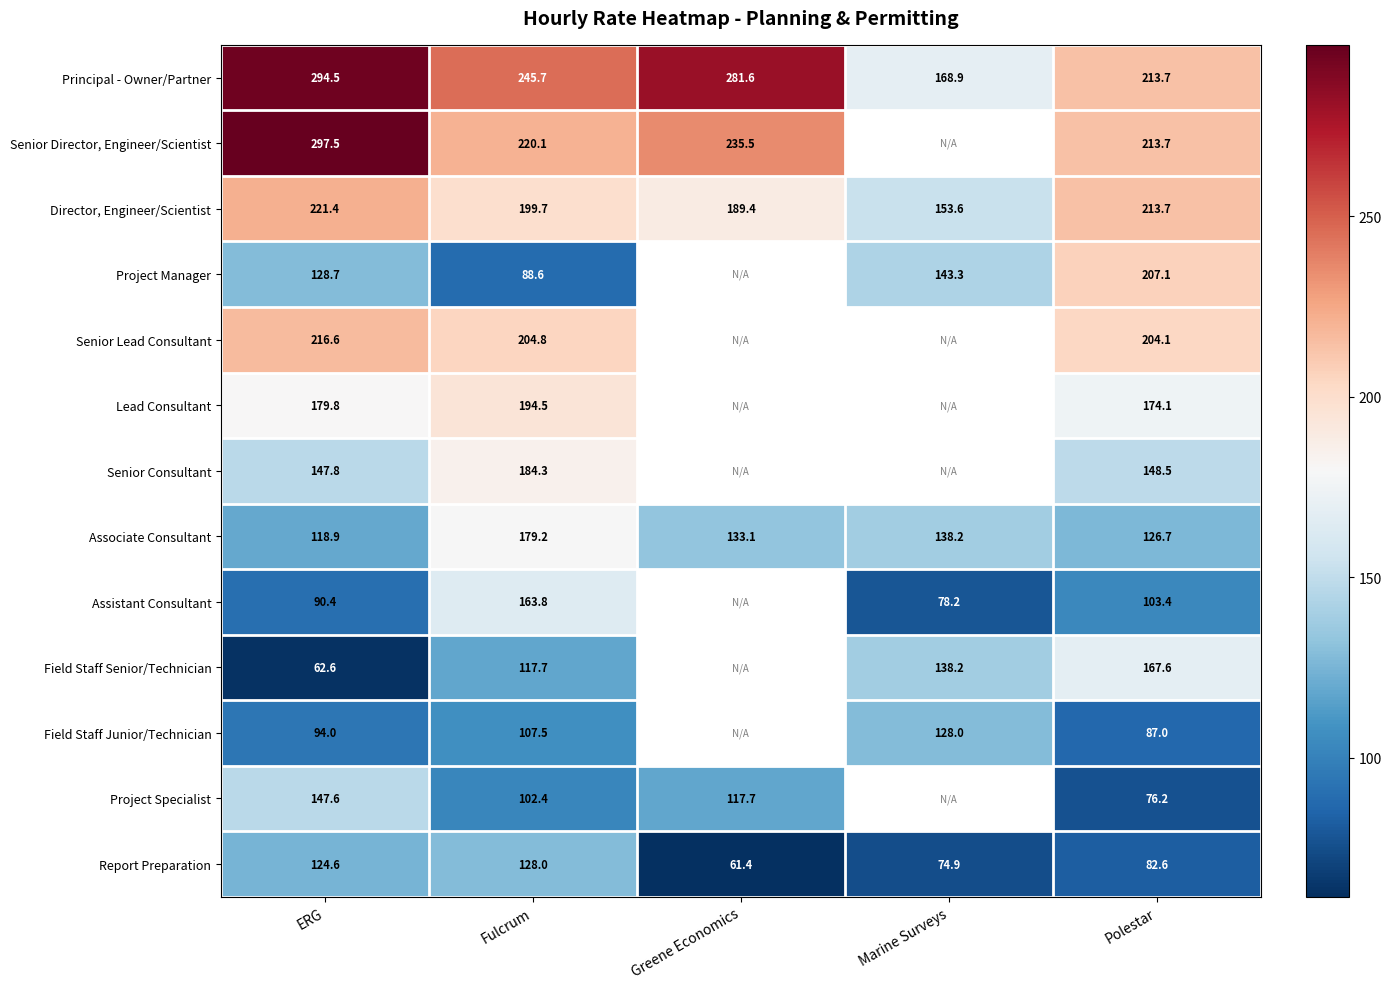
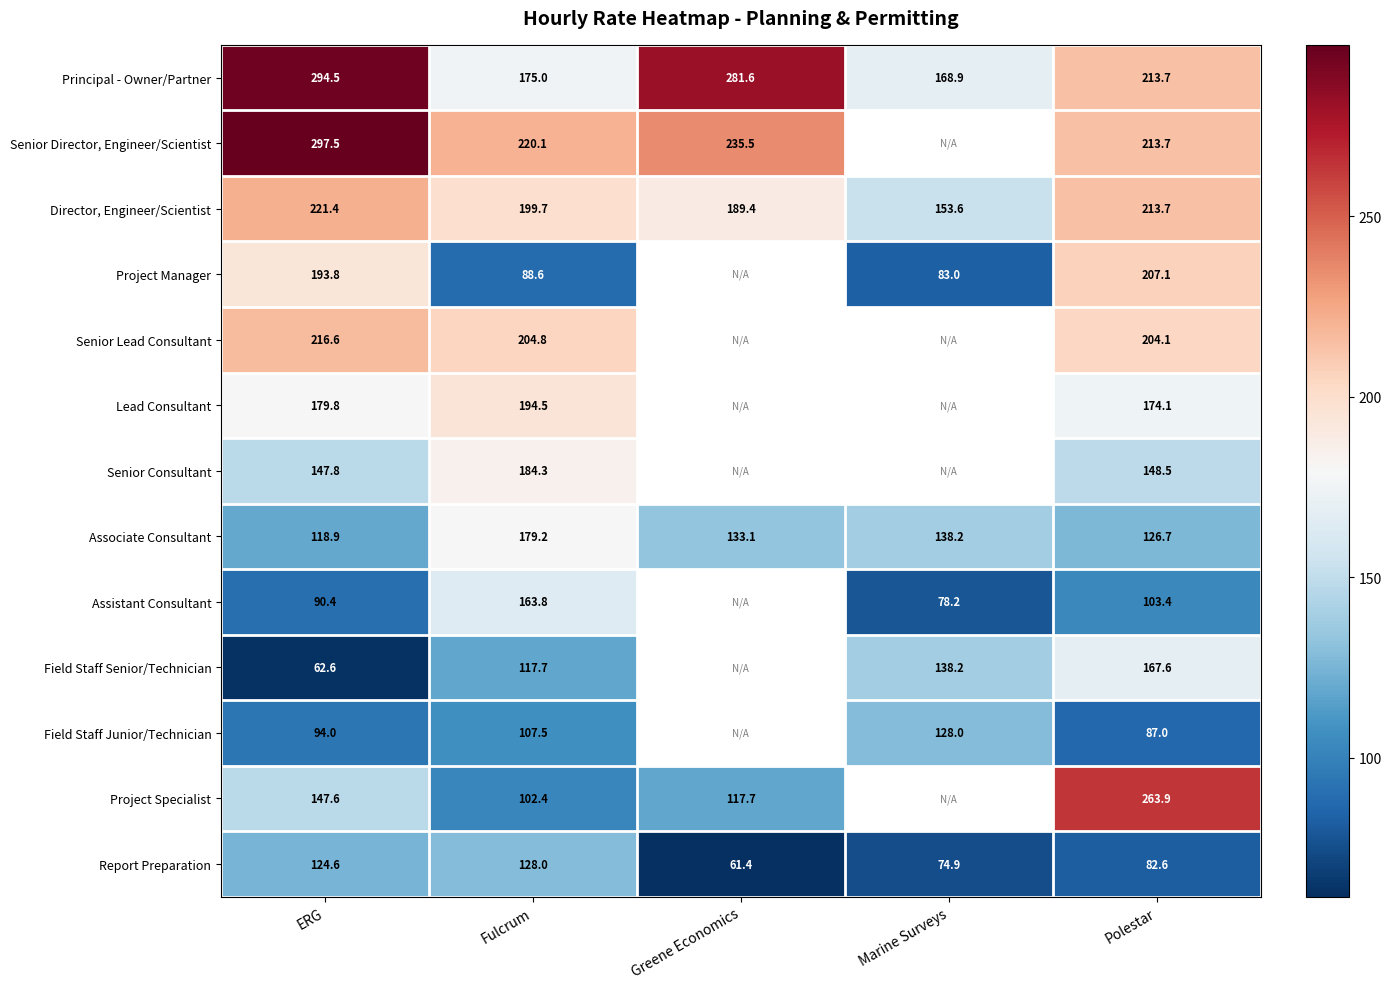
Principal - Owner/Partner, Fulcrum: 245.7 -> 175.0
Project Manager, ERG: 128.7 -> 193.8
Project Manager, Marine Surveys: 143.3 -> 83.0
Project Specialist, Polestar: 76.2 -> 263.9
